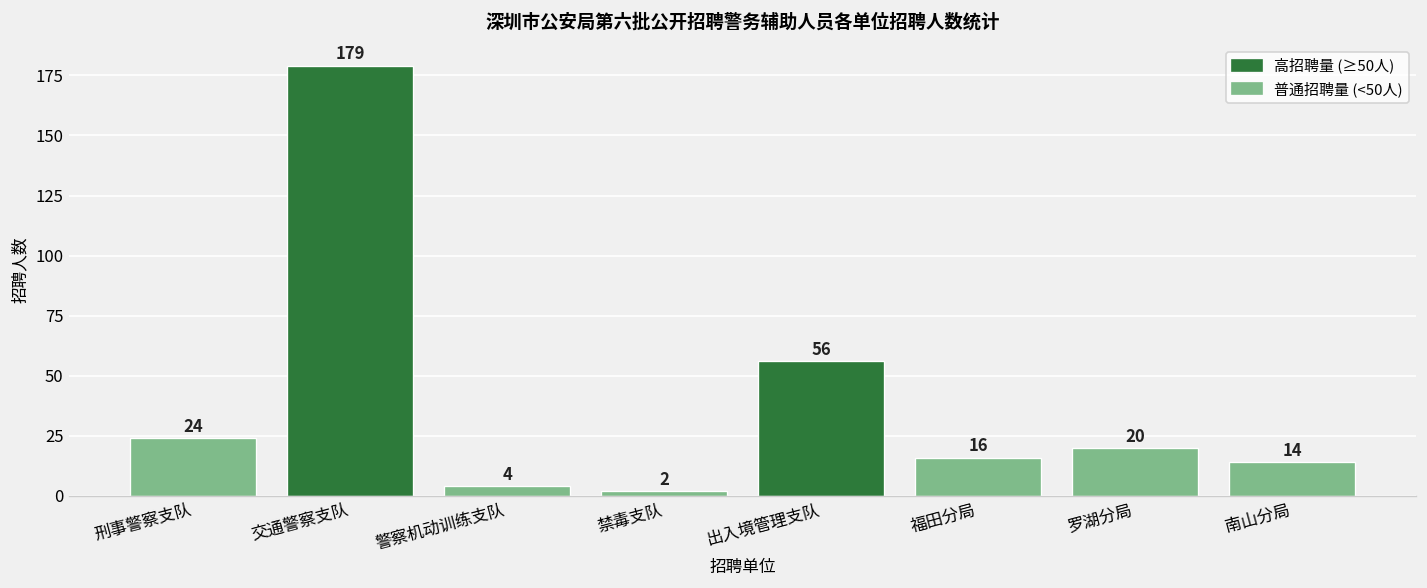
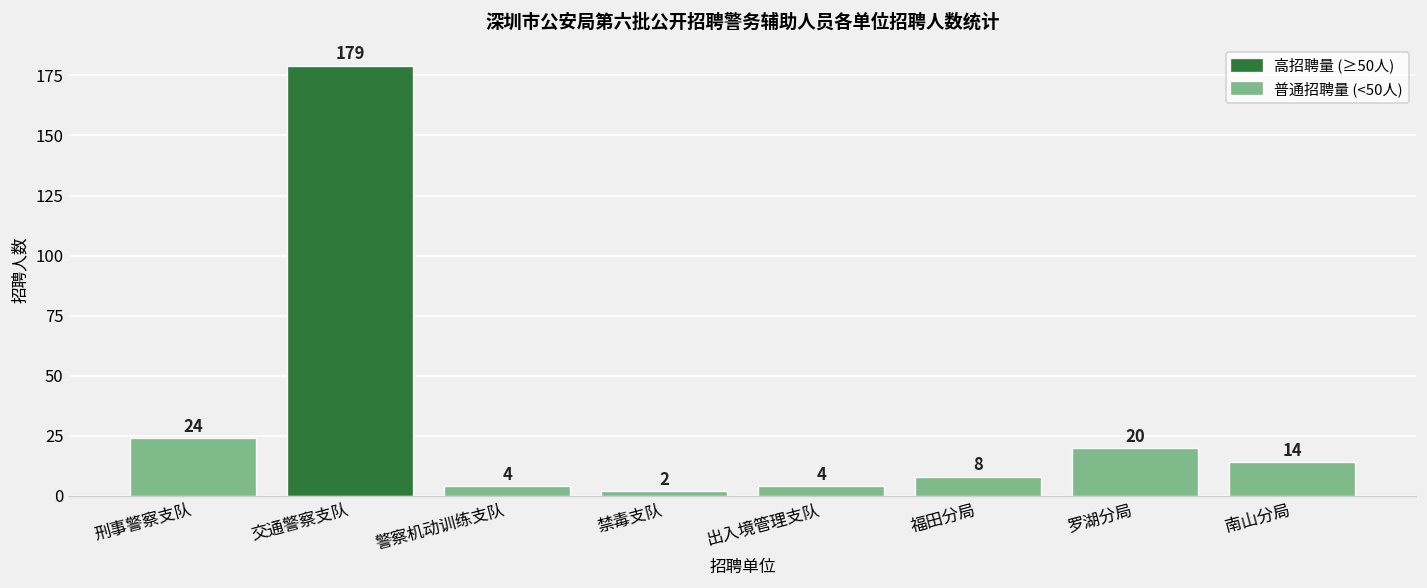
出入境管理支队: 56 -> 4
福田分局: 16 -> 8
